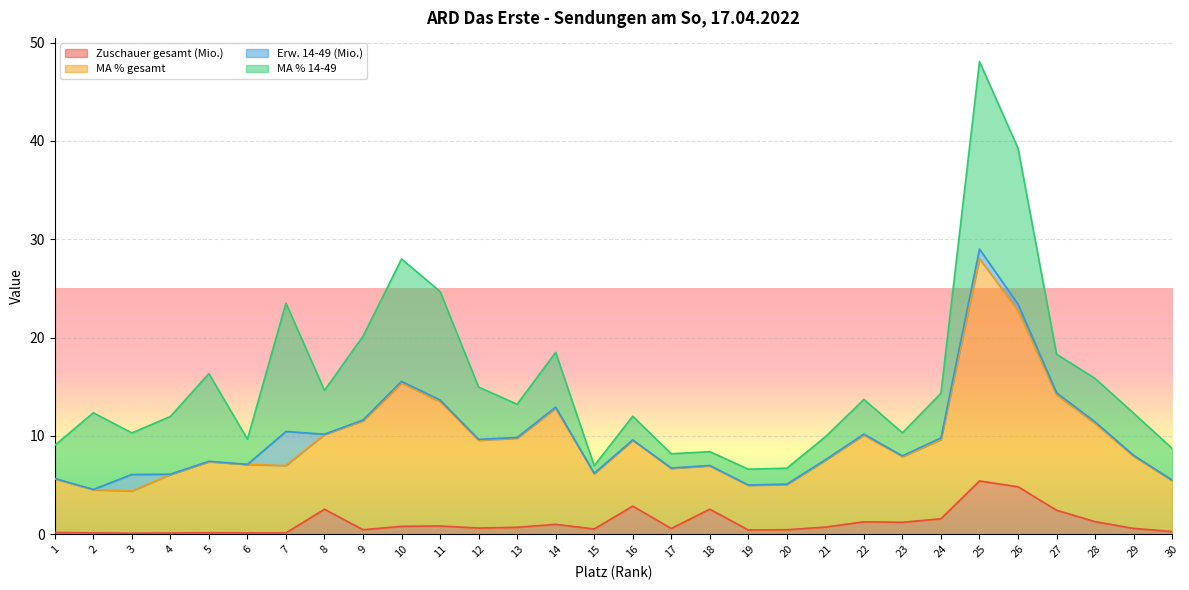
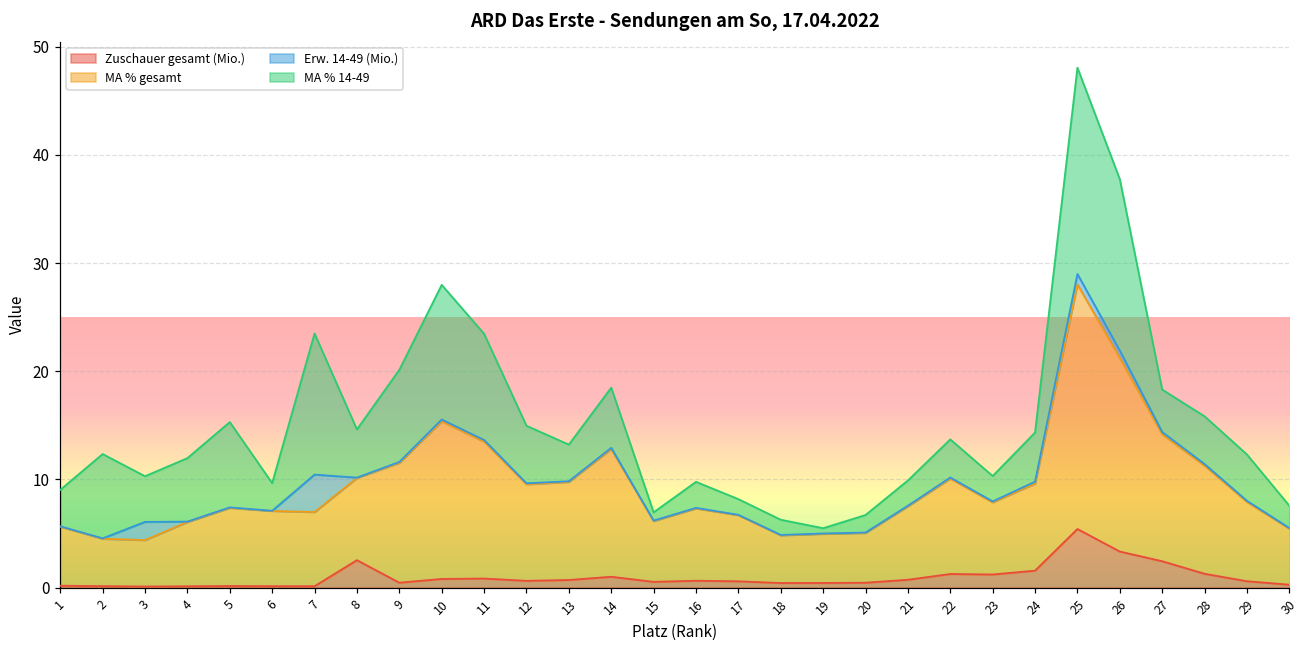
MA % 14-49, 5: 9 -> 8
MA % 14-49, 11: 11 -> 10
Zuschauer gesamt (Mio.), 16: 3 -> 1
Zuschauer gesamt (Mio.), 18: 3 -> 0
MA % 14-49, 19: 2 -> 0
Zuschauer gesamt (Mio.), 26: 5 -> 3
MA % 14-49, 30: 3 -> 2
